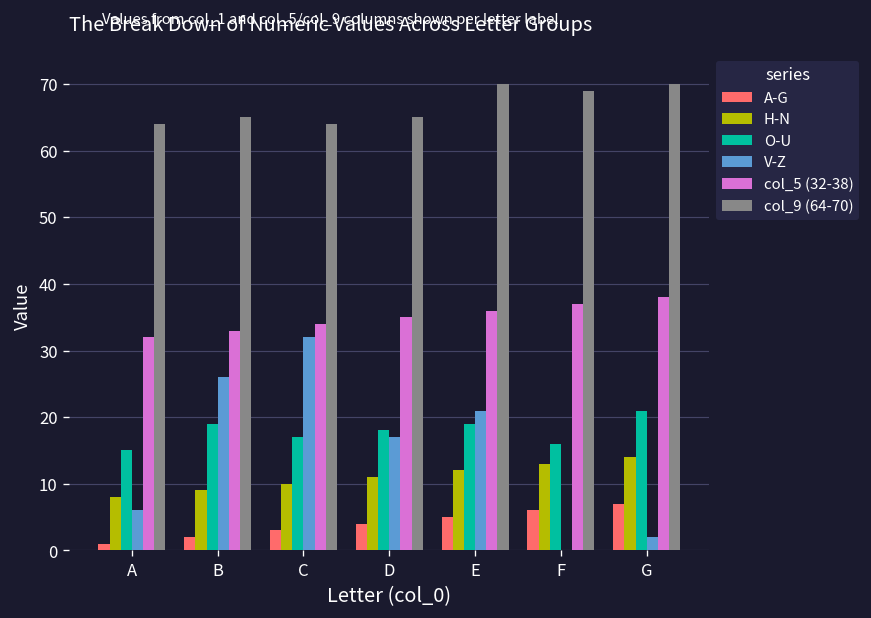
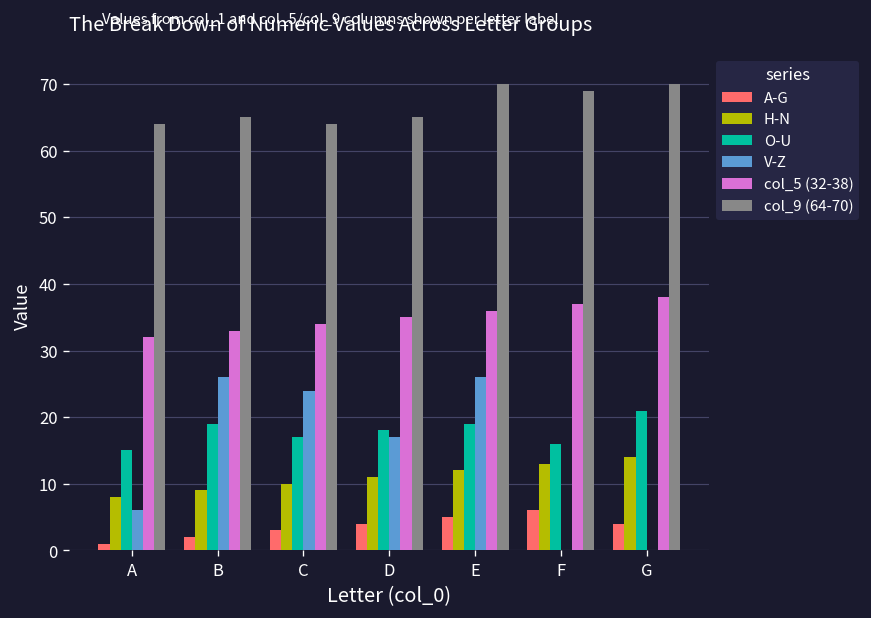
V-Z, C: 32 -> 24
V-Z, E: 21 -> 26
A-G, G: 7 -> 4
V-Z, G: 2 -> 0
